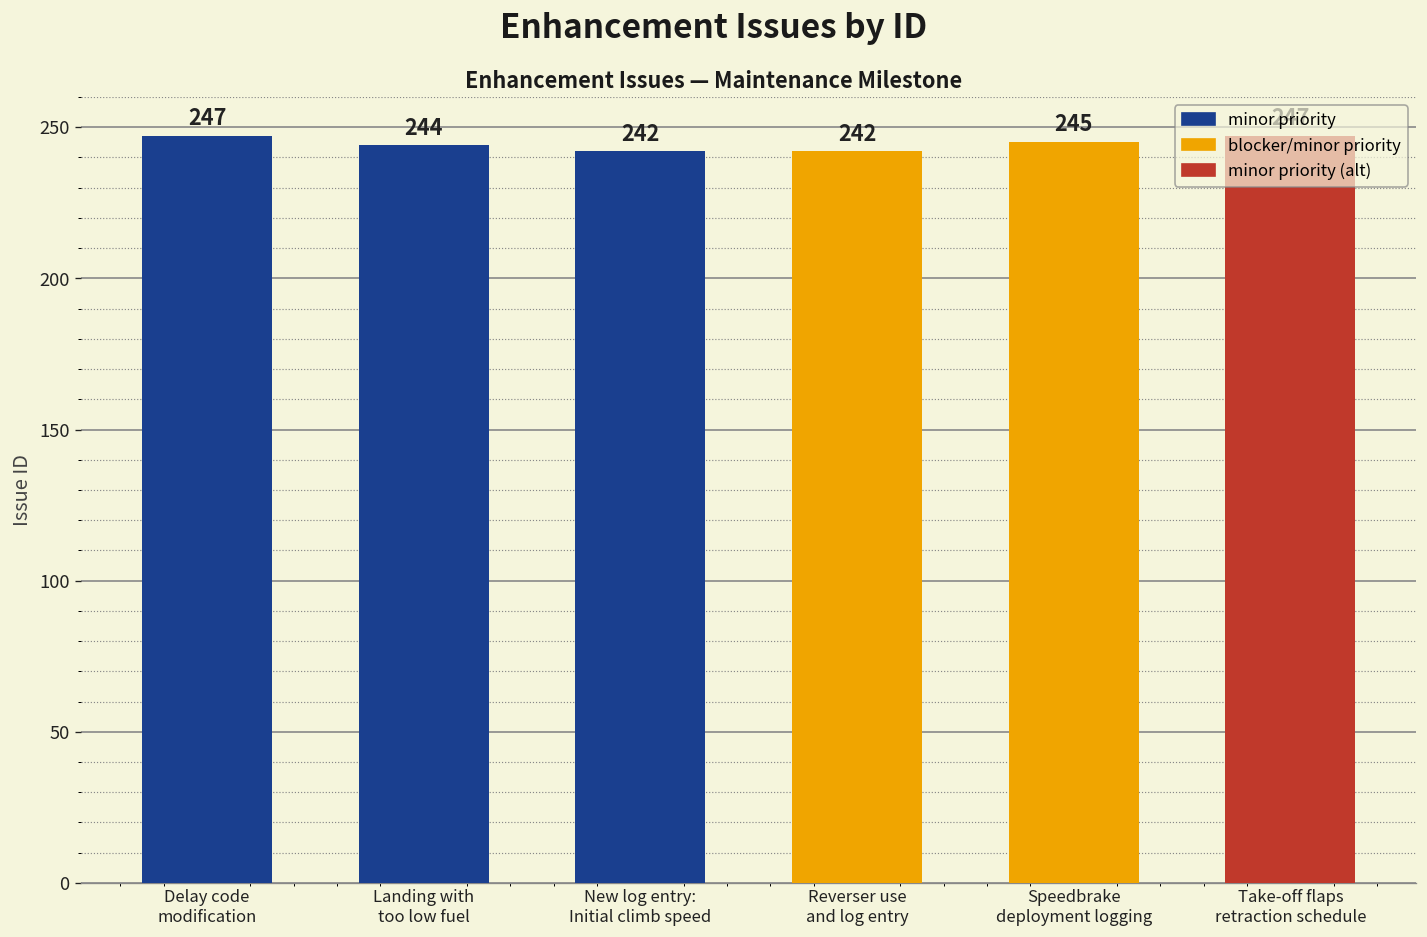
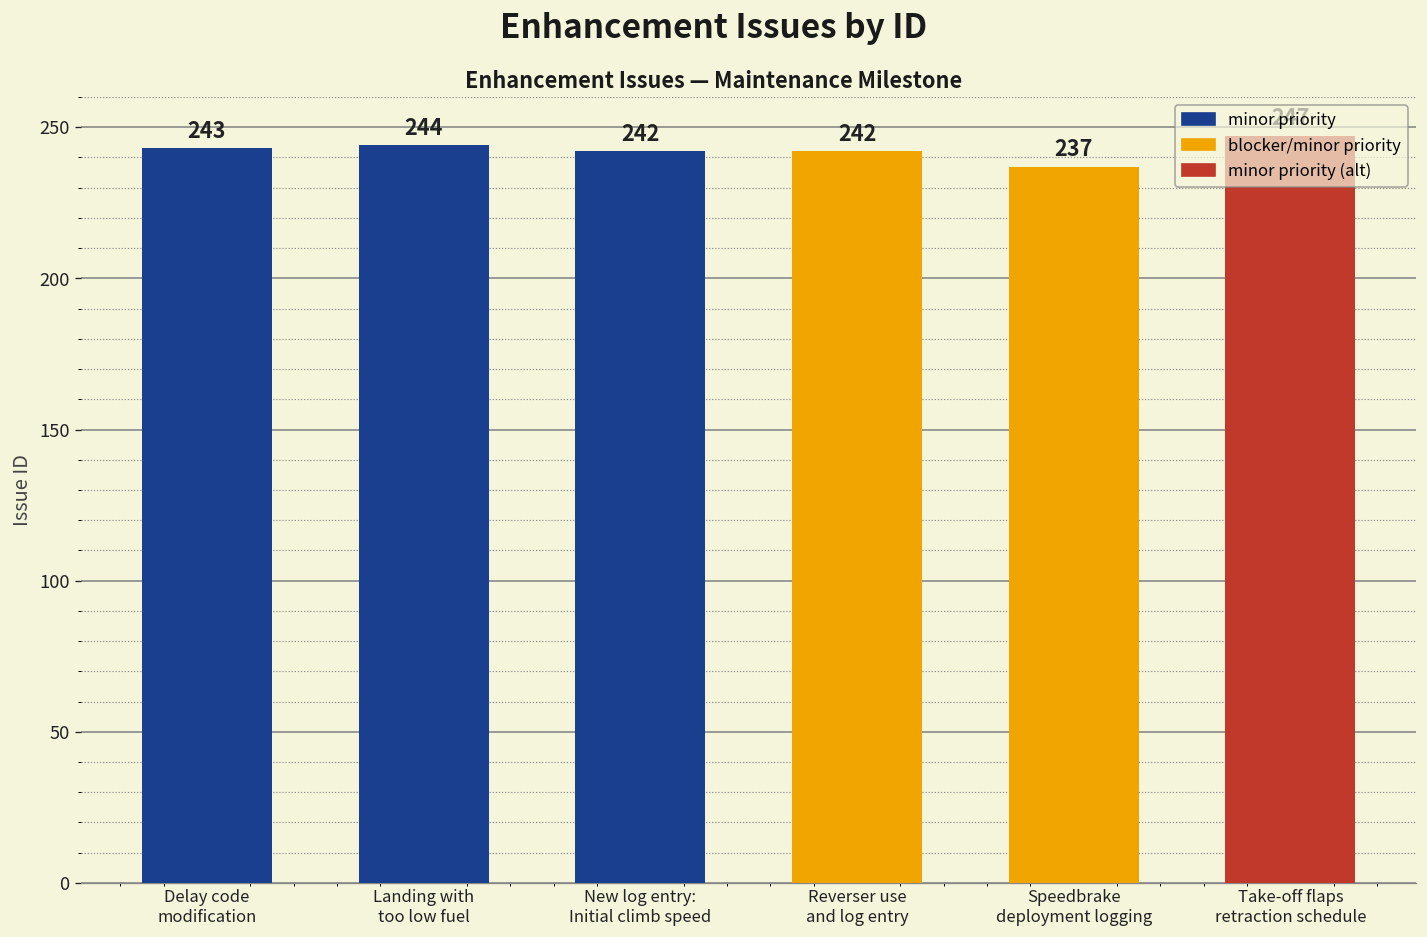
Delay code modification: 247 -> 243
Speedbrake deployment logging: 245 -> 237
